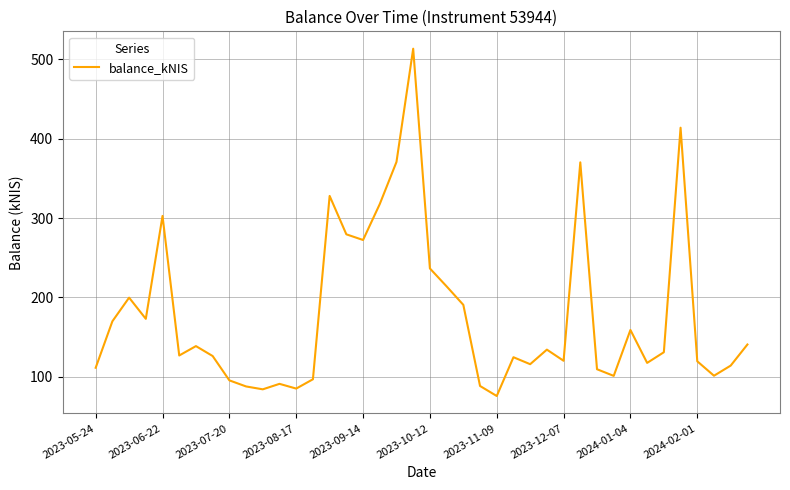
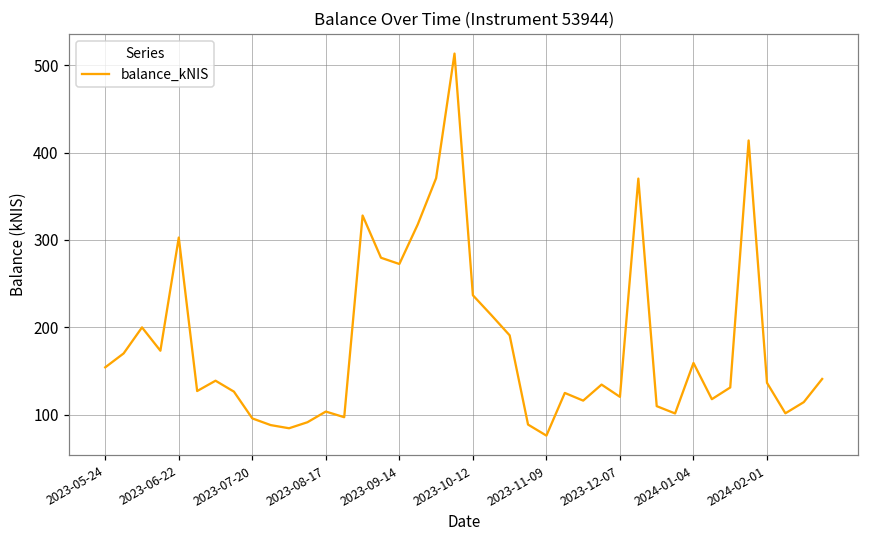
2023-05-24: 110 -> 150
2023-08-17: 90 -> 100
2024-02-01: 120 -> 140
